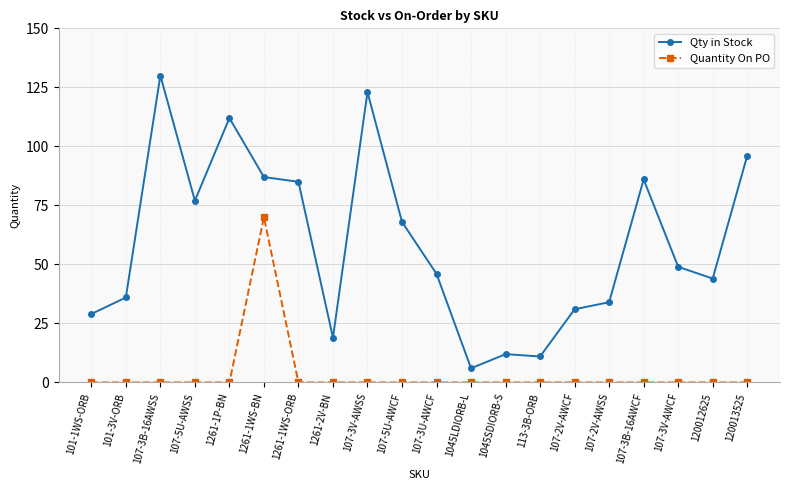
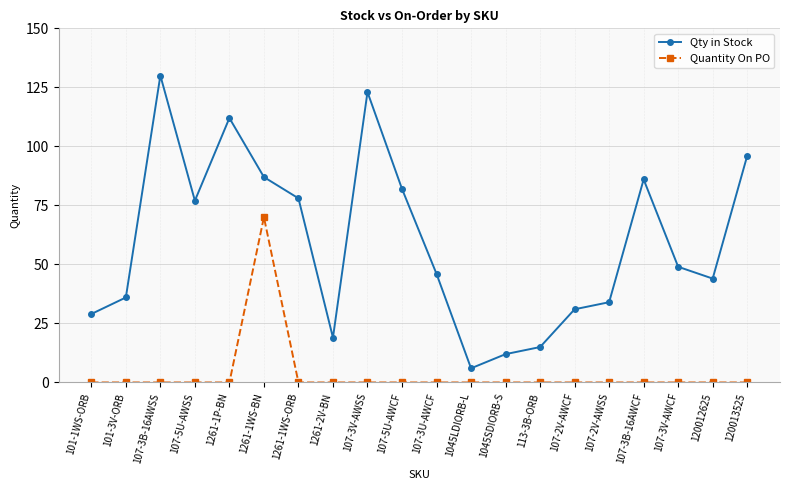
Qty in Stock, 1261-1WS-ORB: 85 -> 78
Qty in Stock, 107-5U-AWCF: 68 -> 82
Qty in Stock, 113-3B-ORB: 11 -> 15
